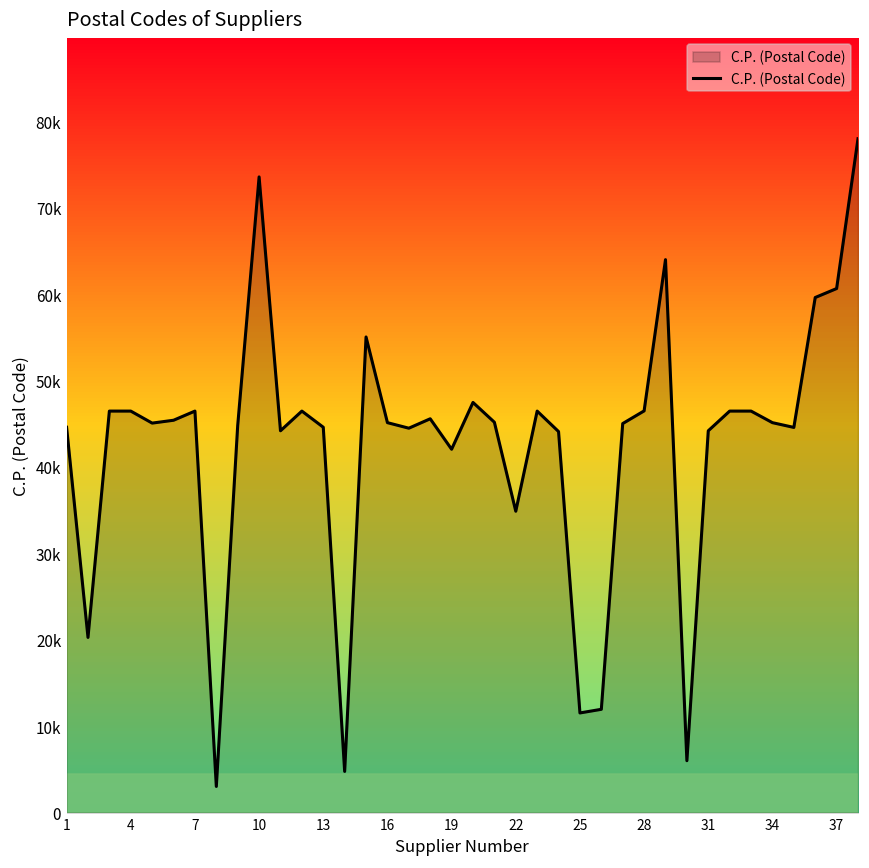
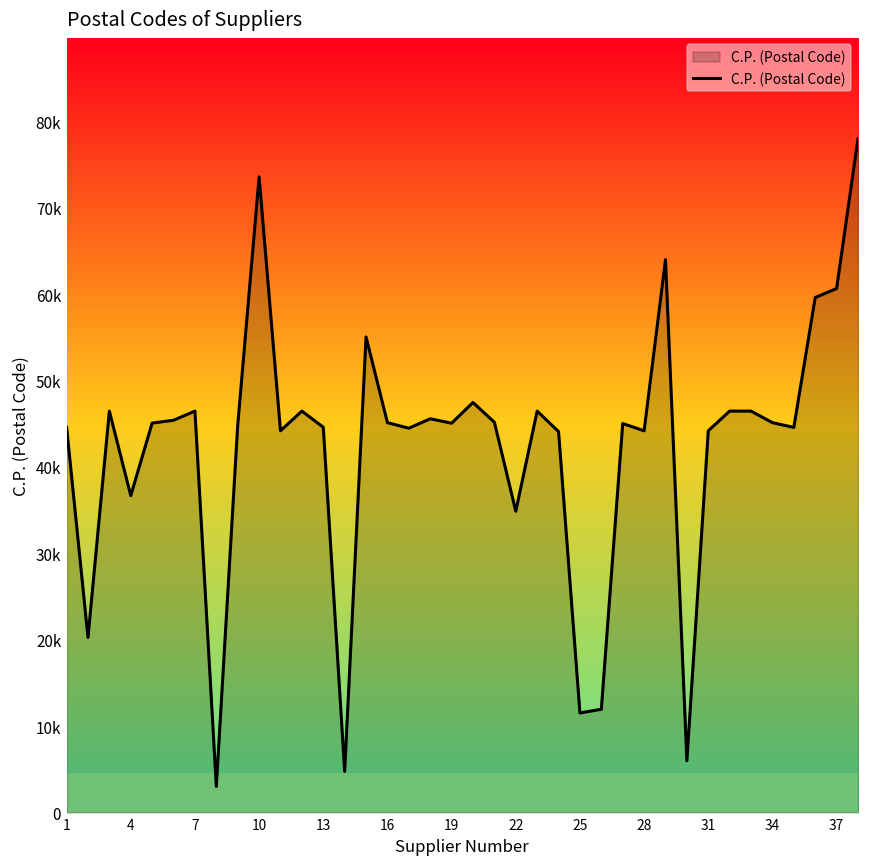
4: 46000 -> 37000
19: 42000 -> 45000
28: 46000 -> 44000
